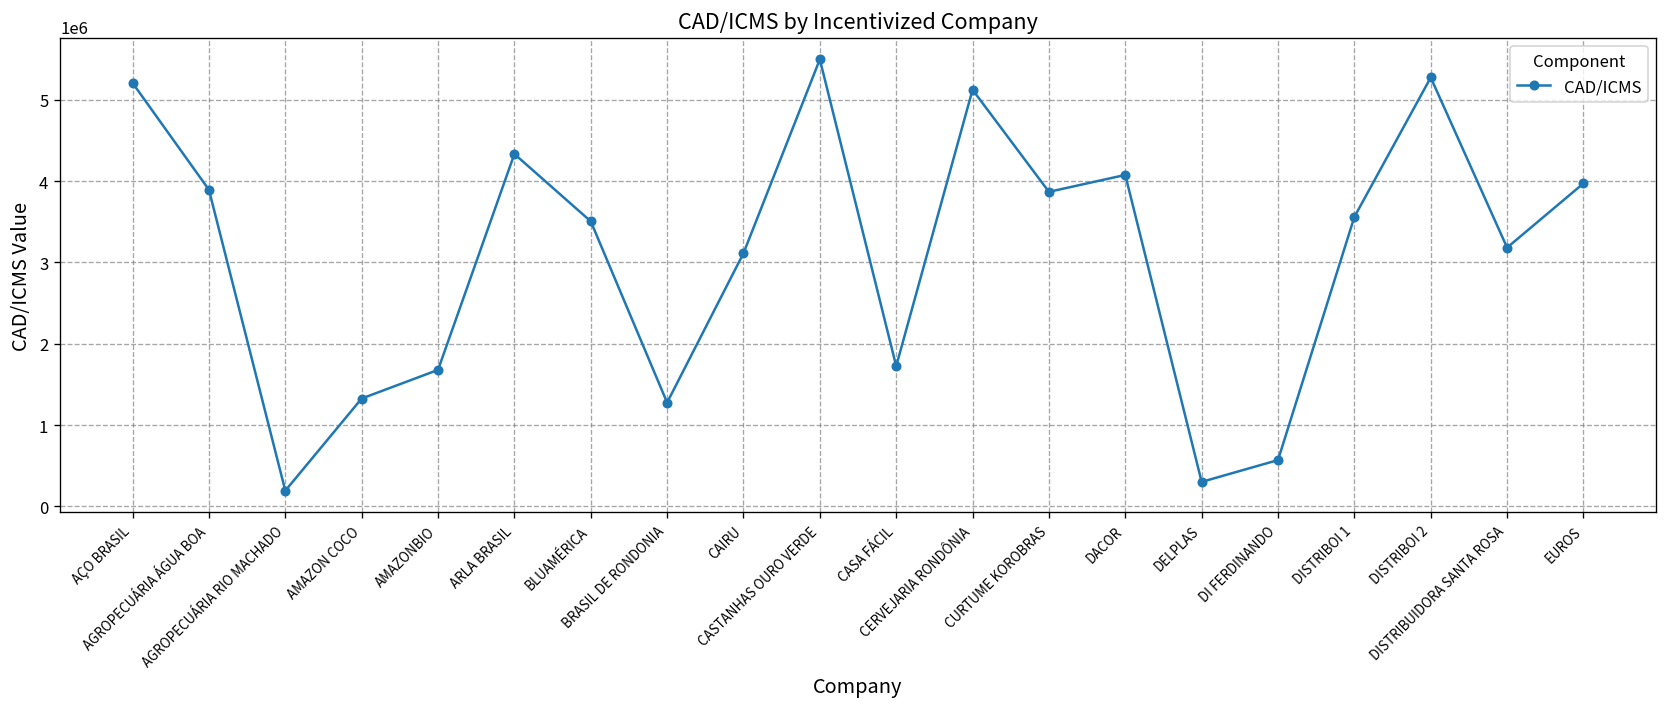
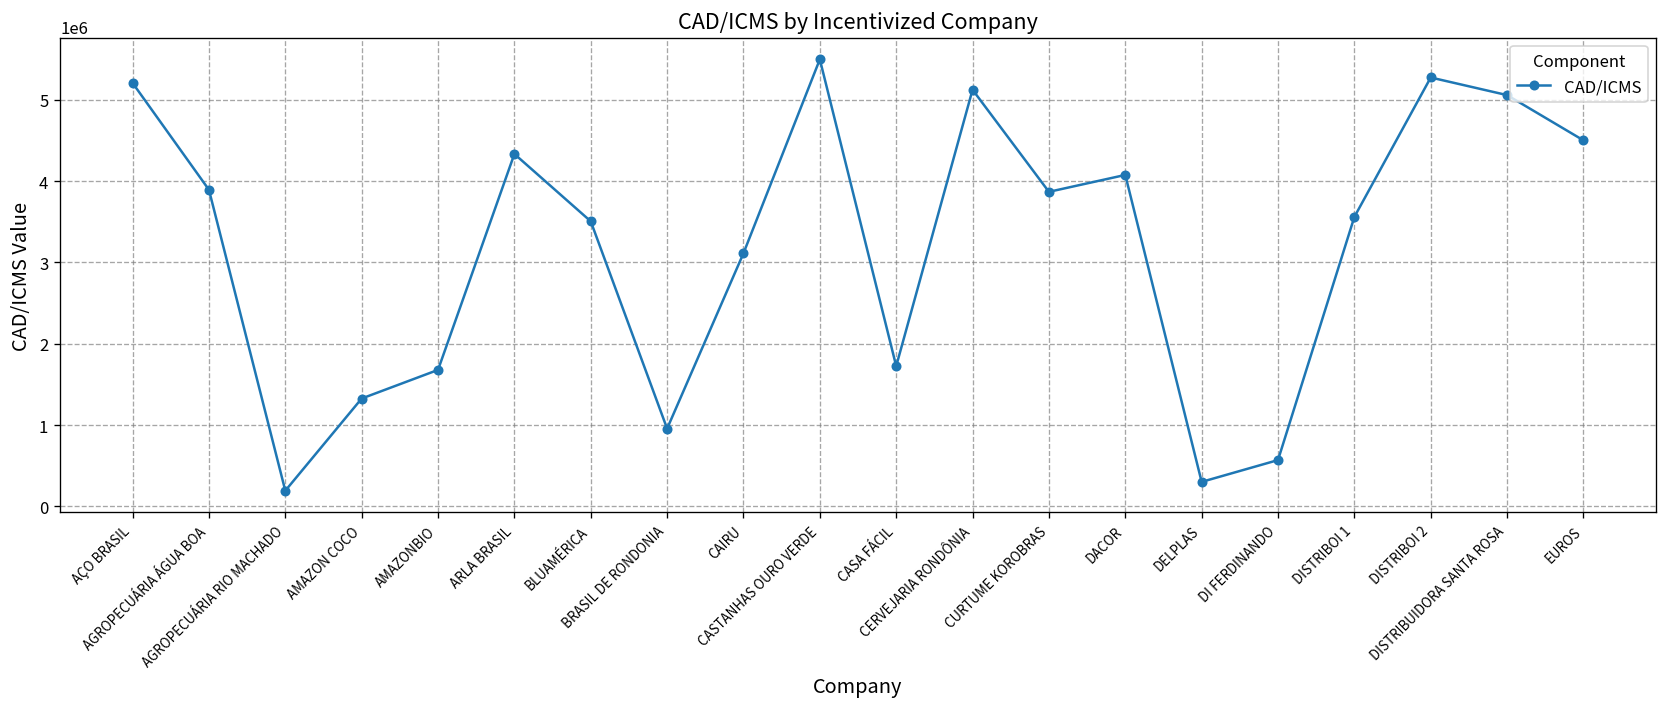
BRASIL DE RONDONIA: 1300000 -> 1000000
DISTRIBUIDORA SANTA ROSA: 3200000 -> 5100000
EUROS: 4000000 -> 4500000
